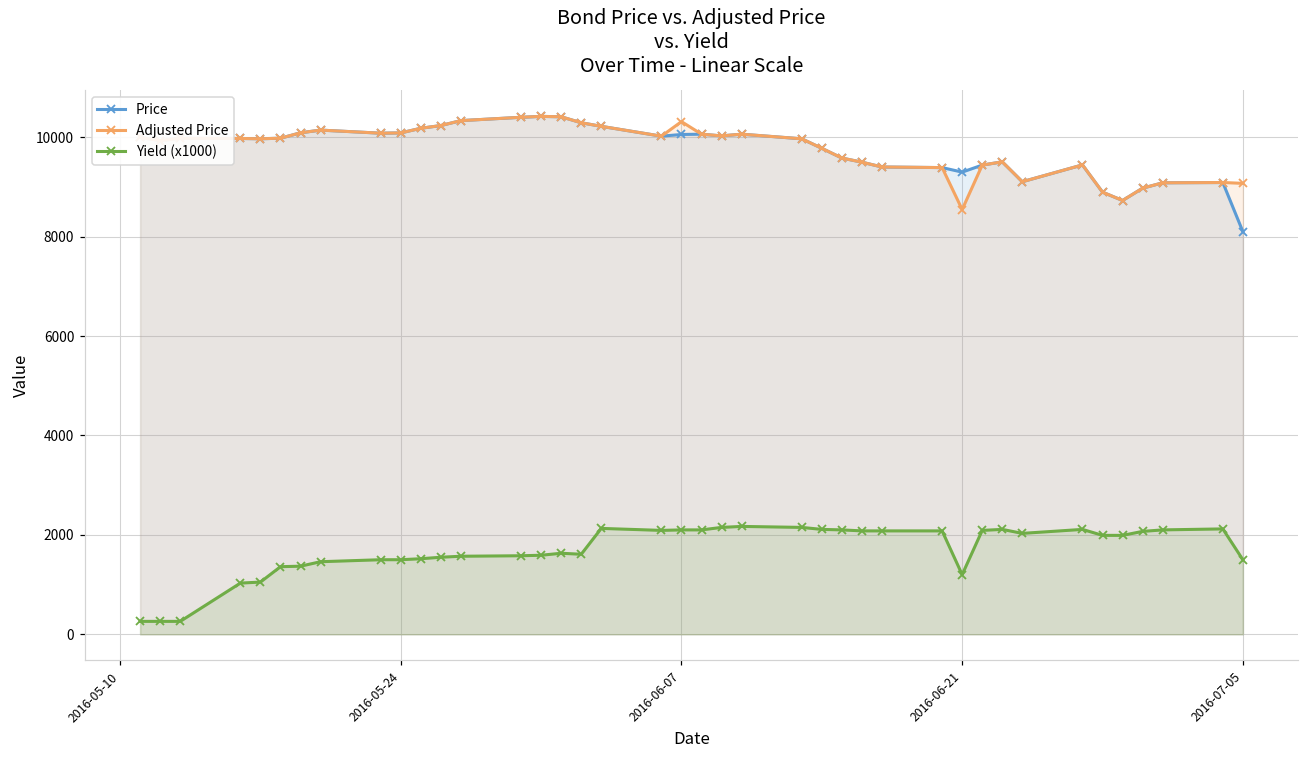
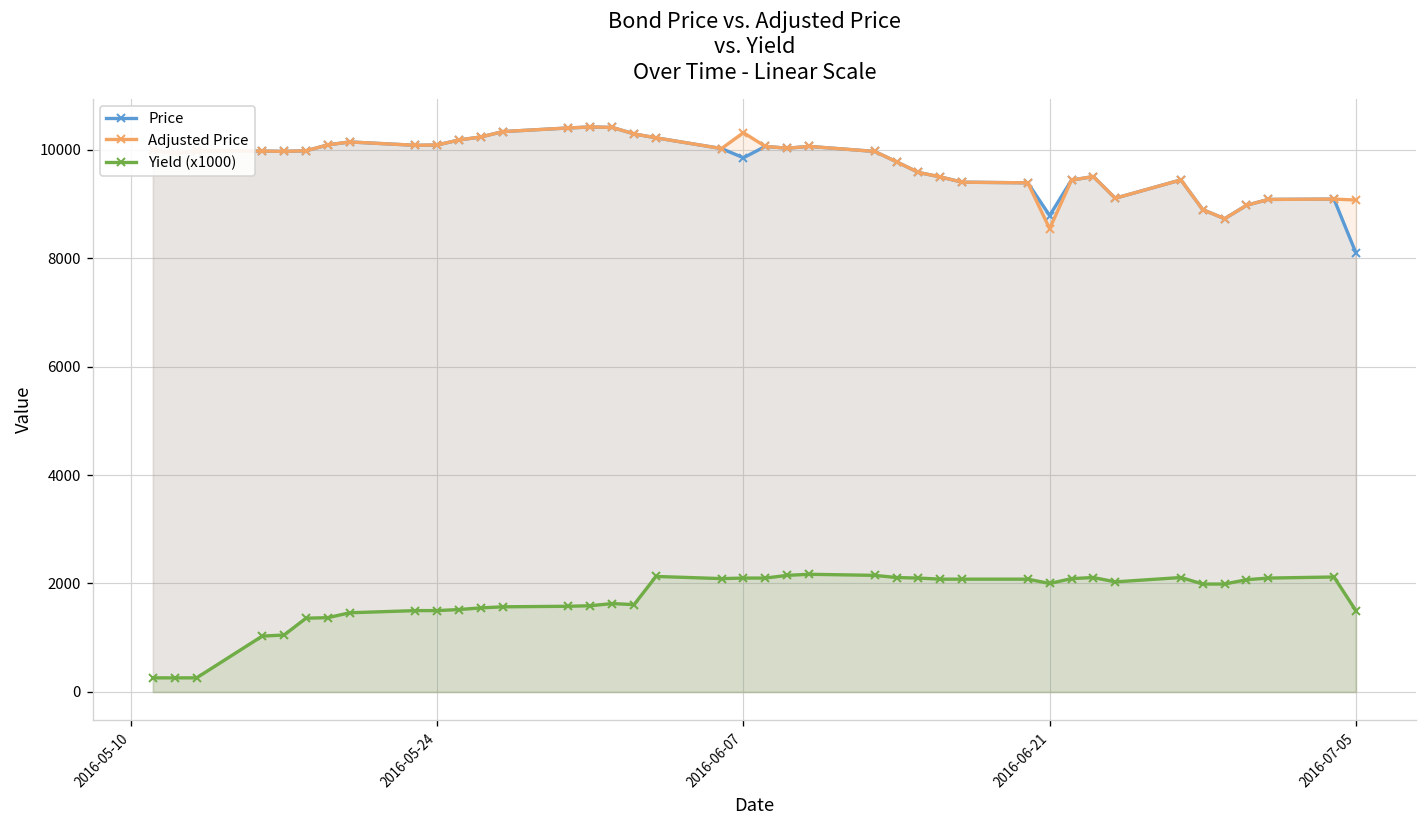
Price, 2016-06-07: 10100 -> 9900
Price, 2016-06-21: 9300 -> 8800
Yield (x1000), 2016-06-21: 1200 -> 2000
